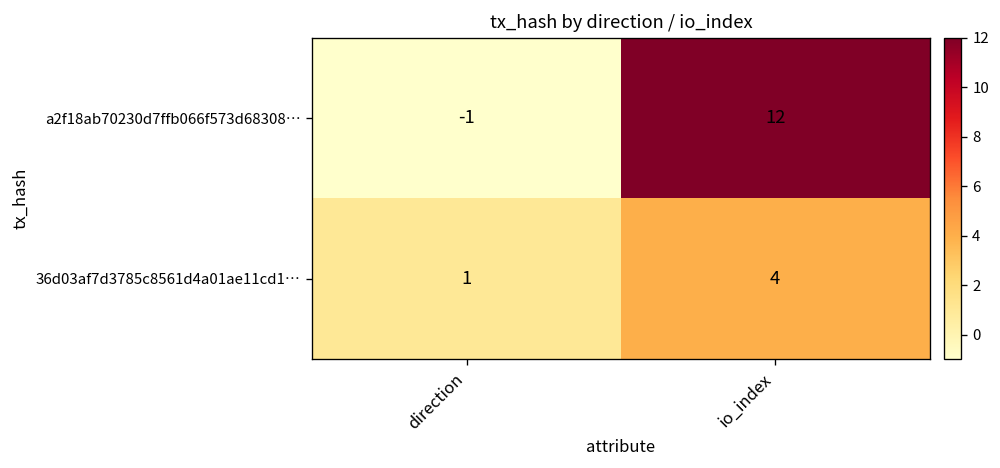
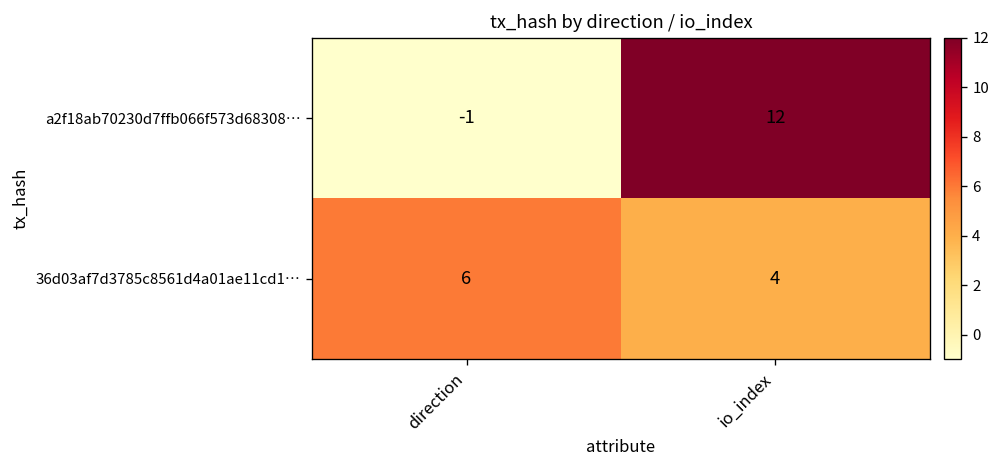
36d03af7d3785c8561d4a01ae11cd1…, direction: 1 -> 6
